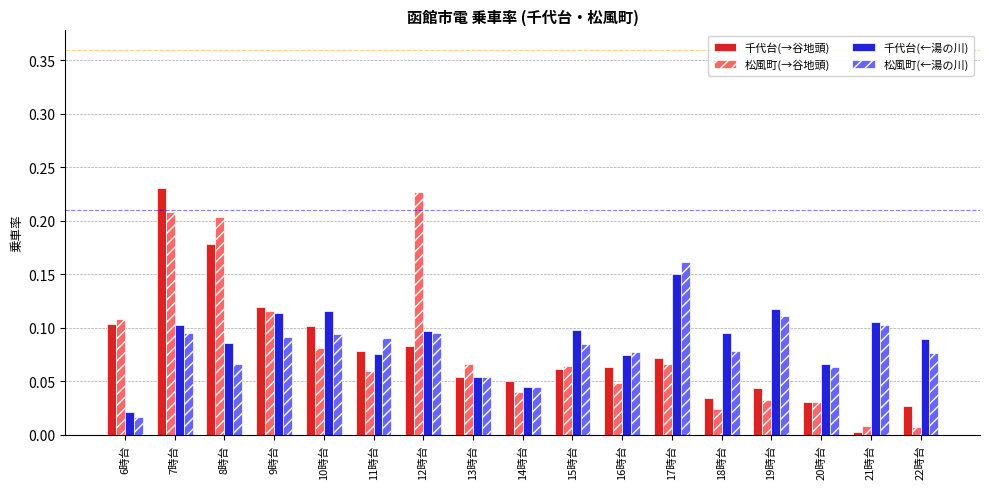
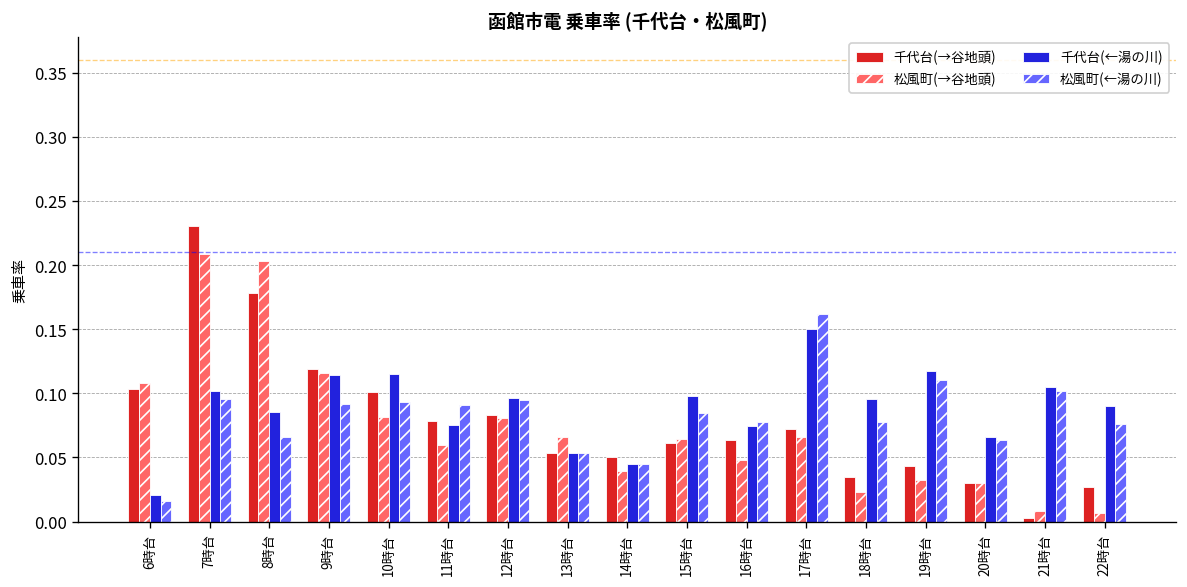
松風町(→谷地頭), 12時台: 0.227 -> 0.081
